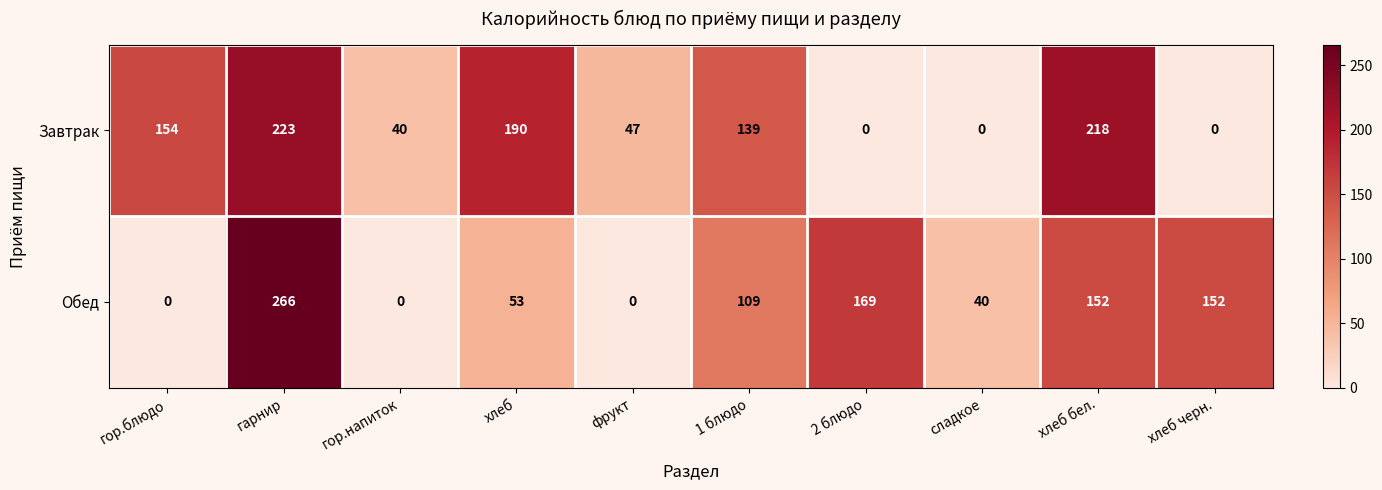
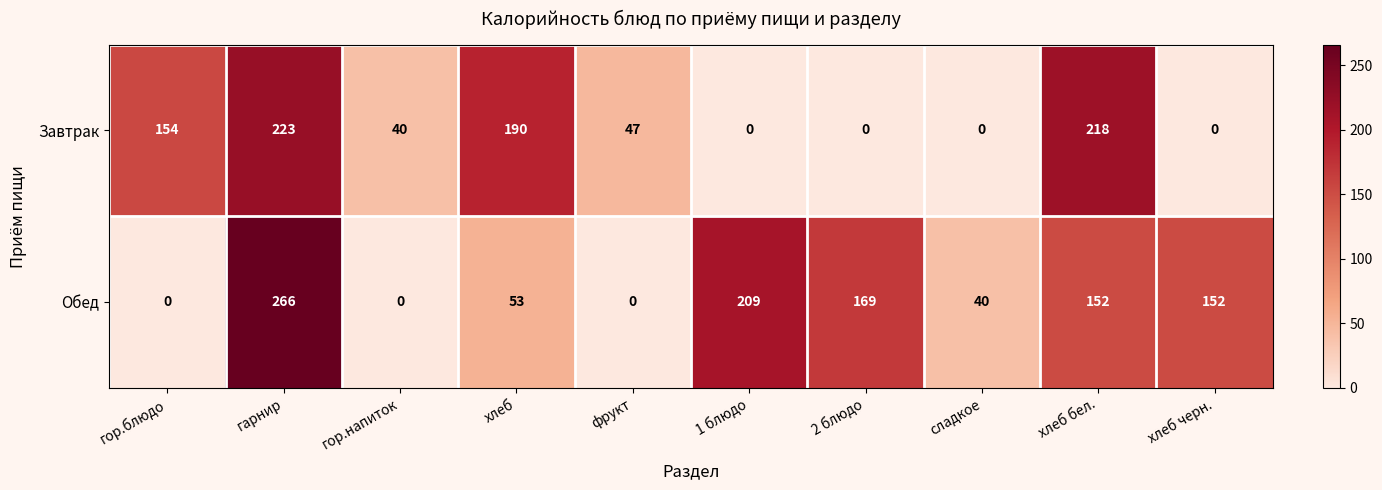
Завтрак, 1 блюдо: 139 -> 0
Обед, 1 блюдо: 109 -> 209
